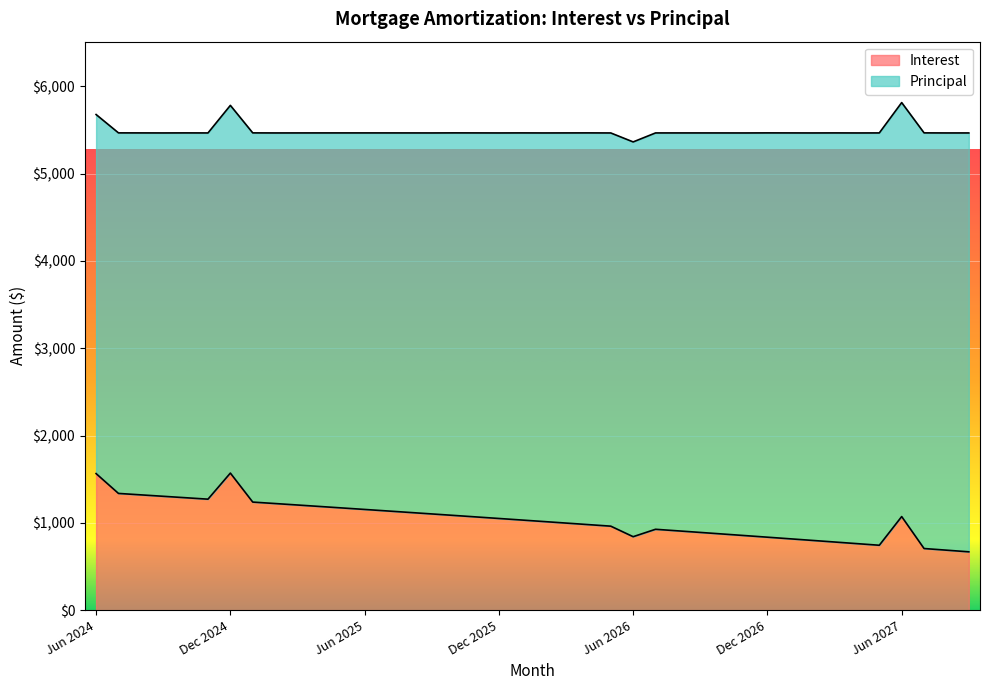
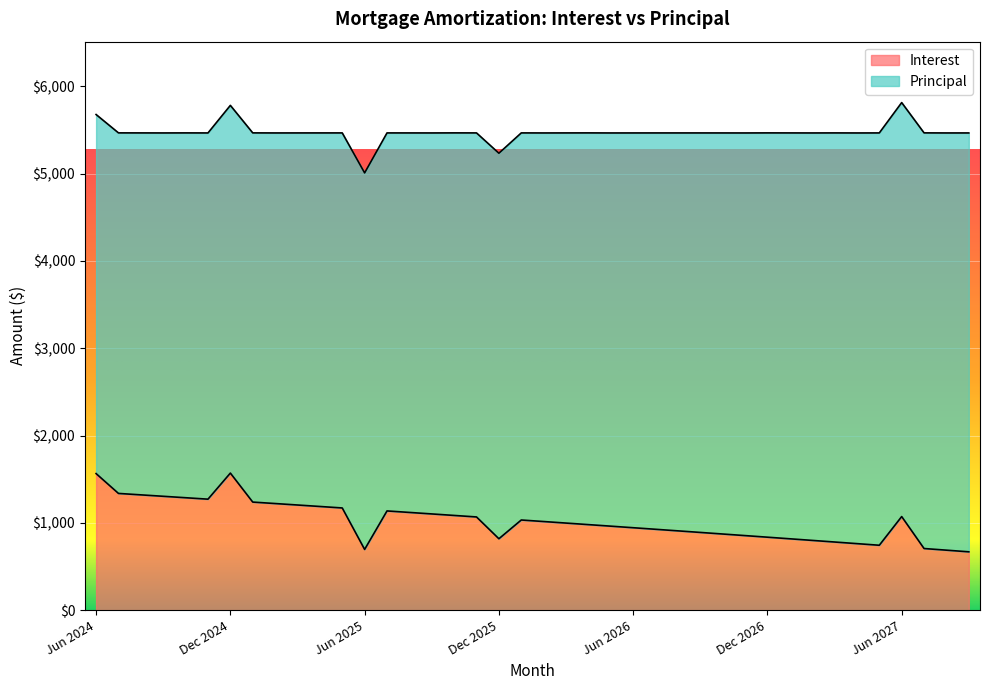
Interest, Jun 2025: $1,200 -> $700
Interest, Dec 2025: $1,000 -> $800
Interest, Jun 2026: $800 -> $900
